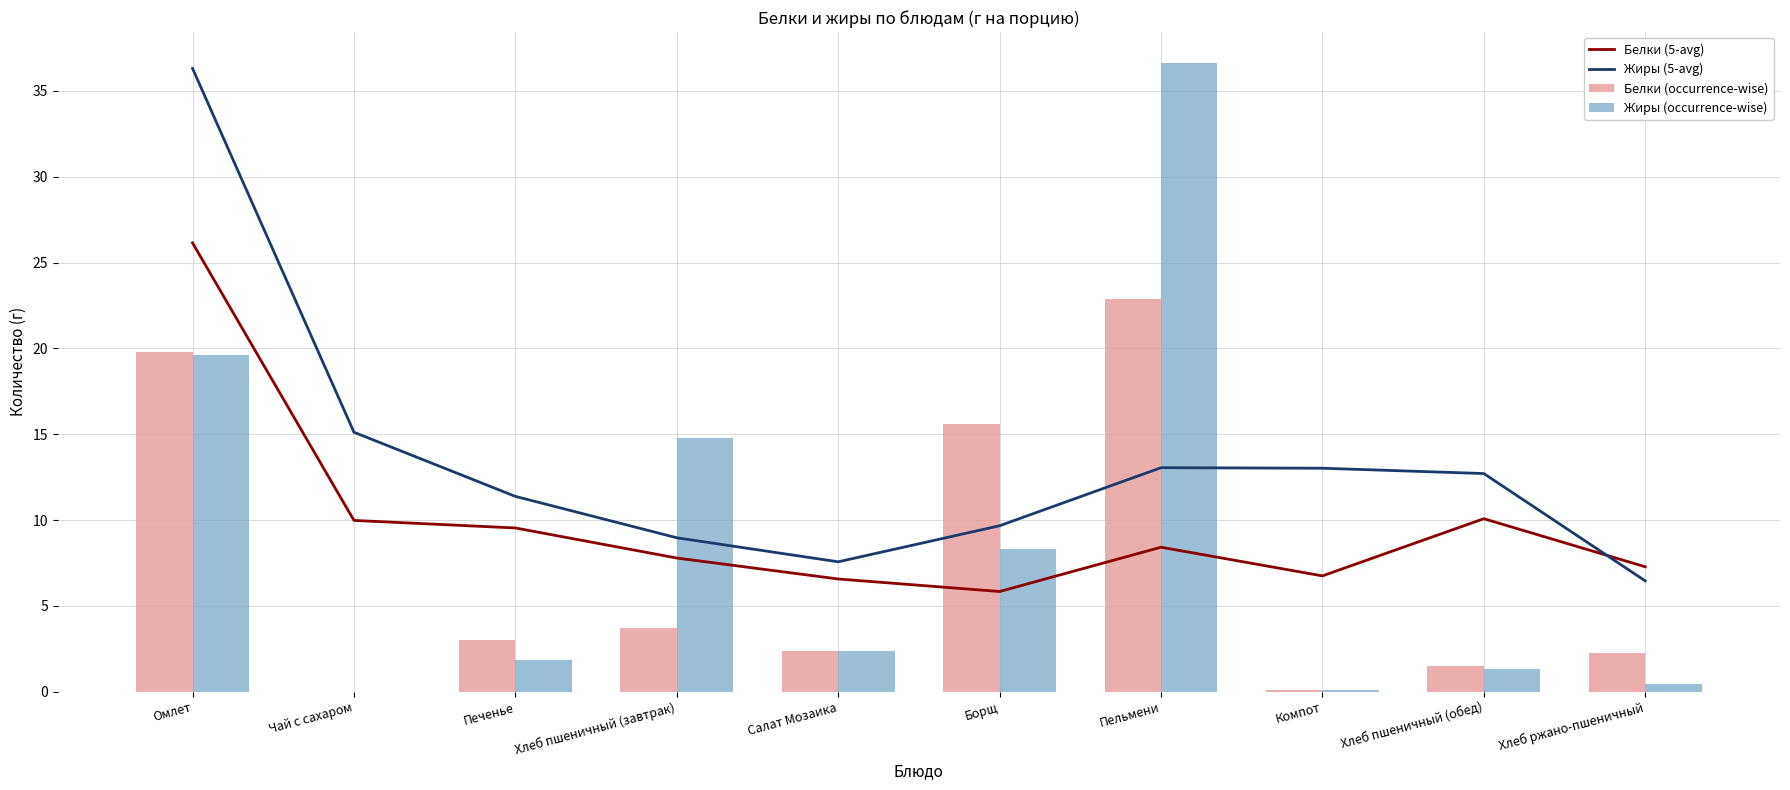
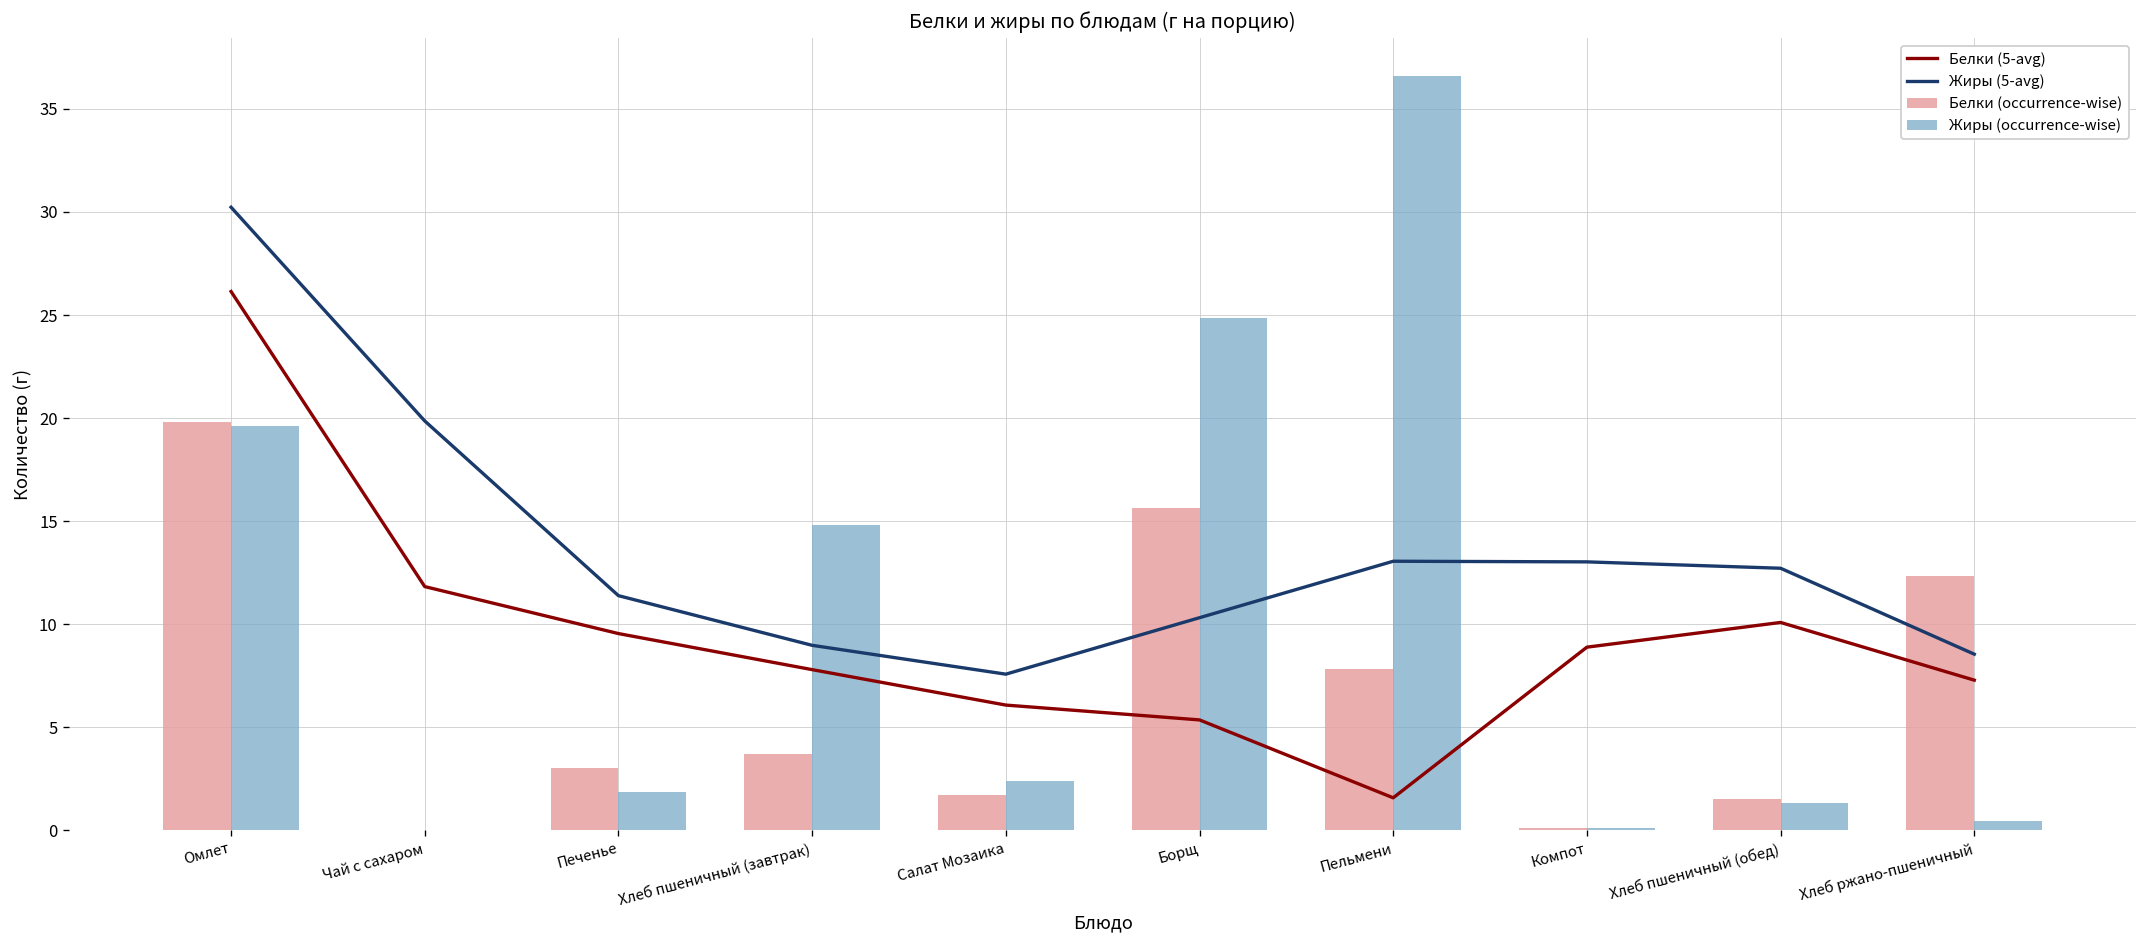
Жиры (5-avg), Омлет: 36.3 -> 30.2
Белки (5-avg), Чай с сахаром: 10.0 -> 11.8
Жиры (5-avg), Чай с сахаром: 15.1 -> 19.9
Белки (occurrence-wise), Салат Мозаика: 2.4 -> 1.7
Белки (5-avg), Салат Мозаика: 6.6 -> 6.1
Белки (5-avg), Борщ: 5.8 -> 5.4
Жиры (5-avg), Борщ: 9.7 -> 10.3
Жиры (occurrence-wise), Борщ: 8.3 -> 24.8
Белки (occurrence-wise), Пельмени: 22.9 -> 7.8
Белки (5-avg), Пельмени: 8.4 -> 1.6
Белки (5-avg), Компот: 6.8 -> 8.9
Белки (occurrence-wise), Хлеб ржано-пшеничный: 2.2 -> 12.3
Жиры (5-avg), Хлеб ржано-пшеничный: 6.5 -> 8.5
